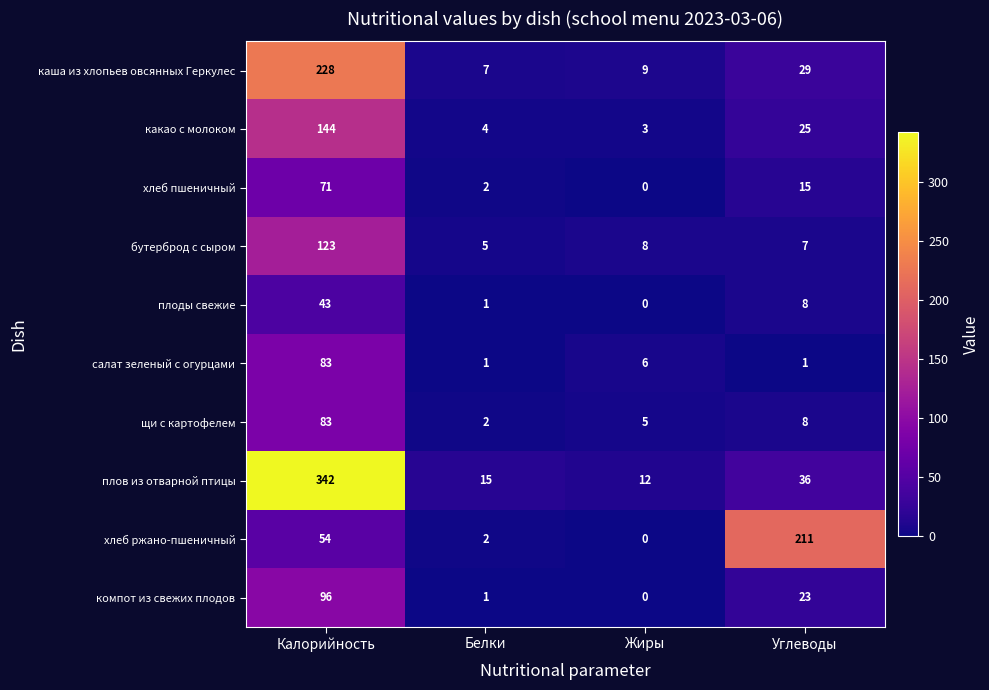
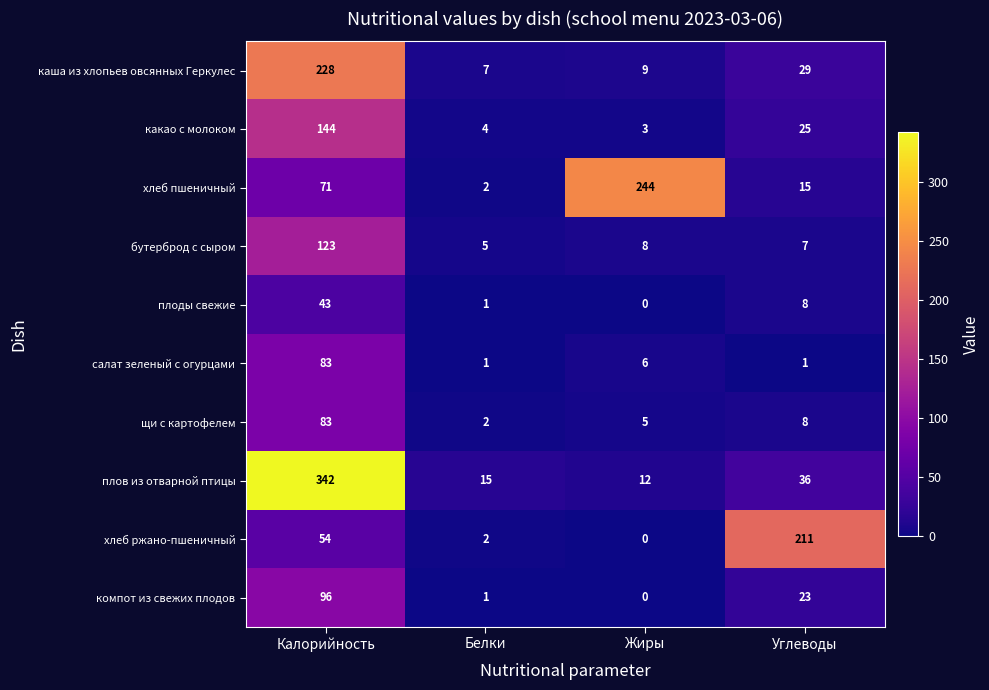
хлеб пшеничный, Жиры: 0 -> 244
